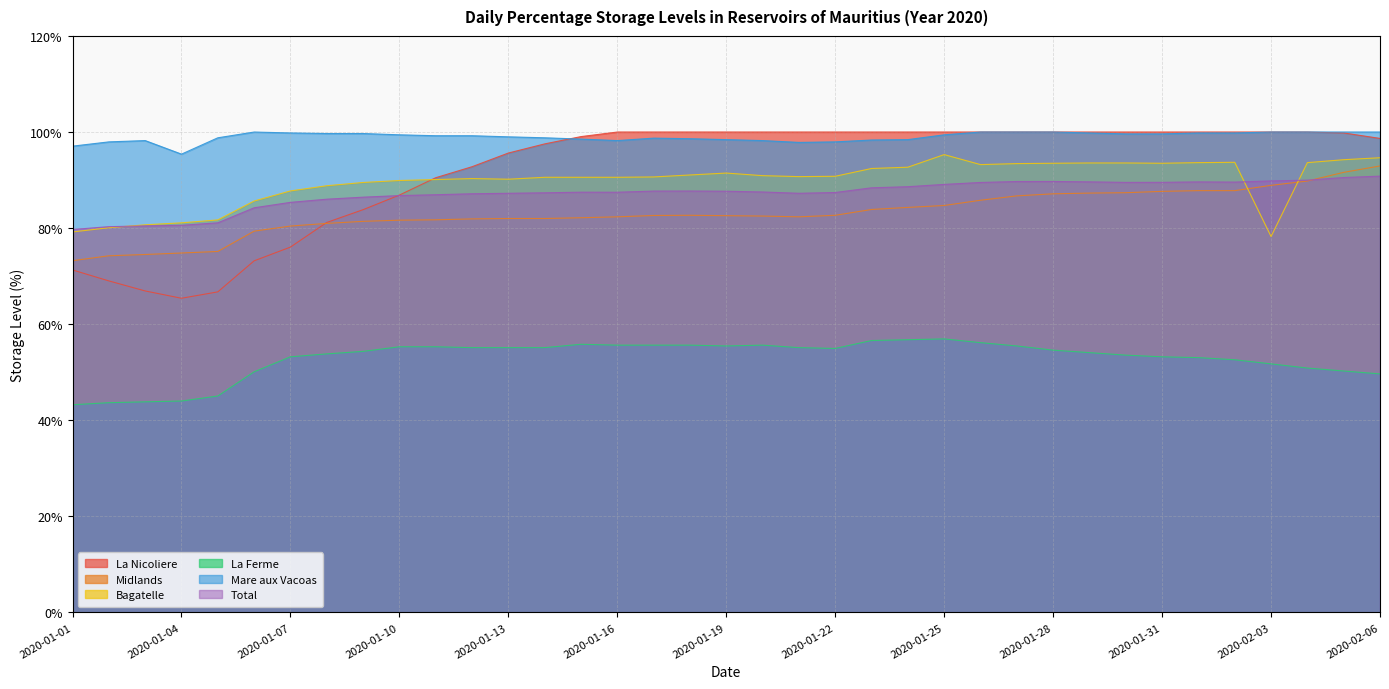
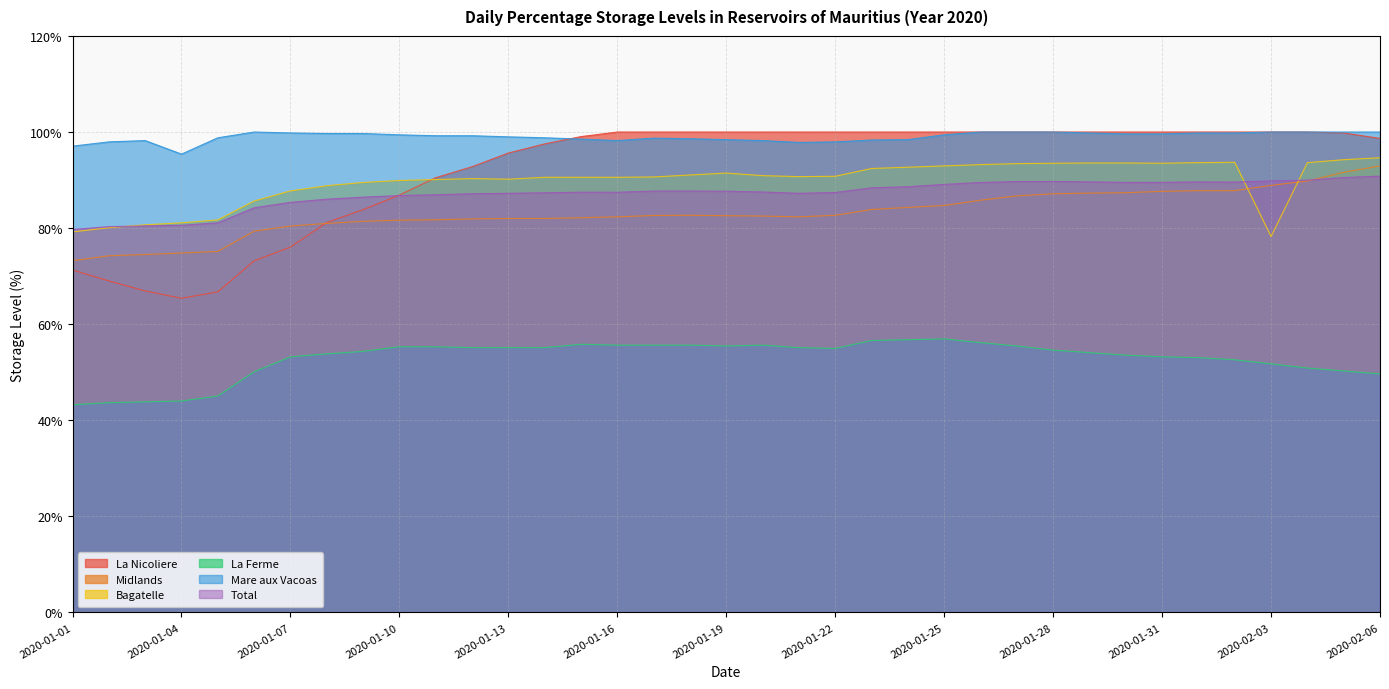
Bagatelle, 2020-01-25: 95% -> 93%
